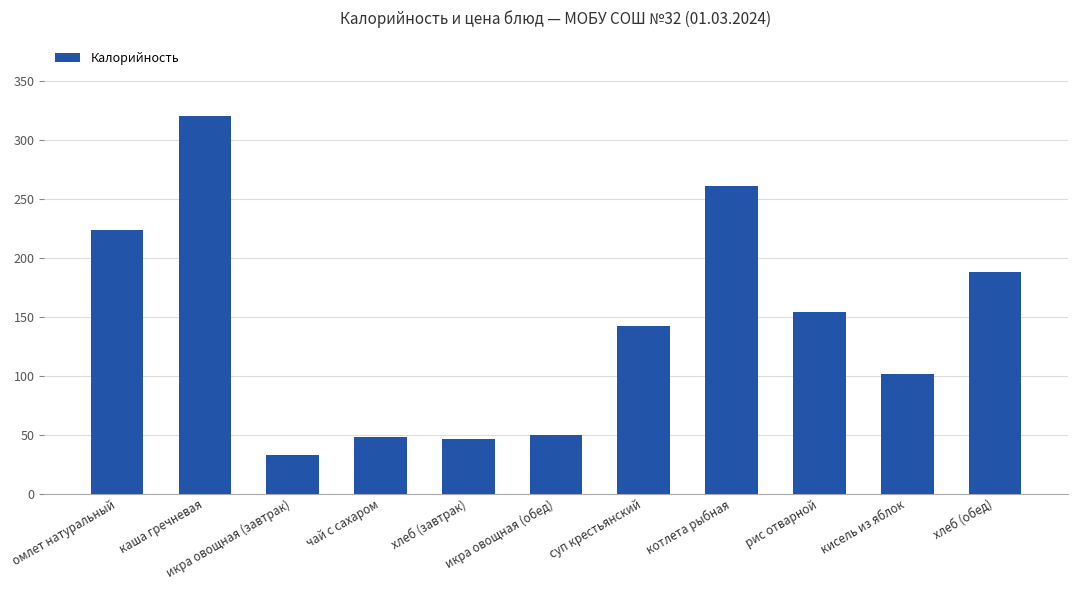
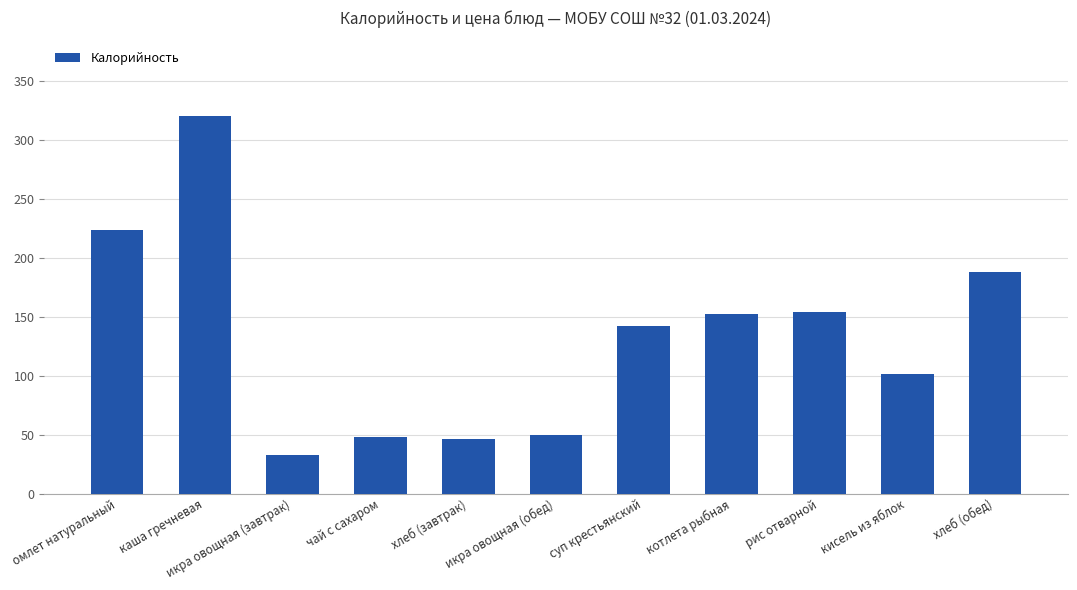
котлета рыбная: 261 -> 152
